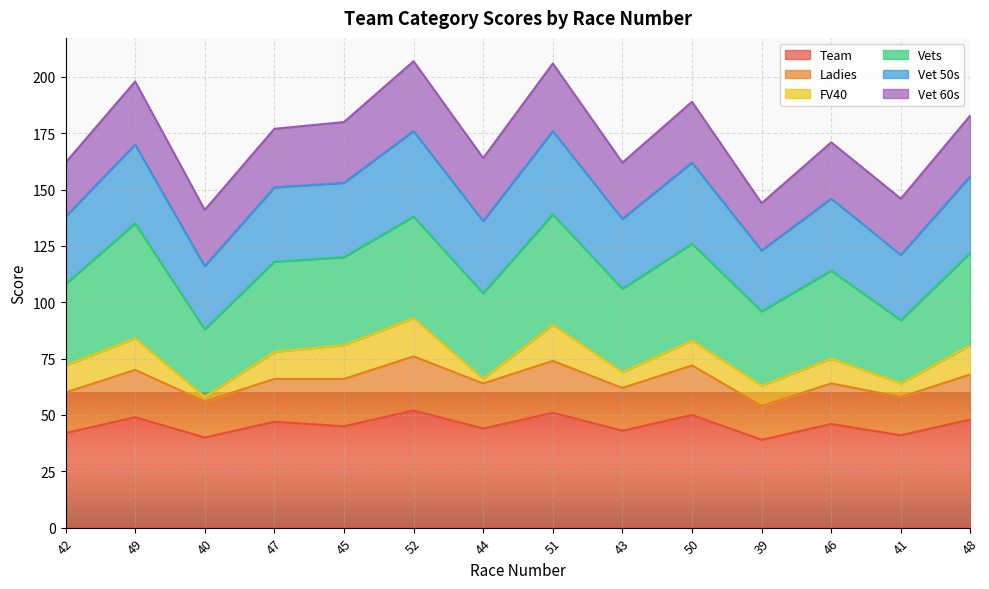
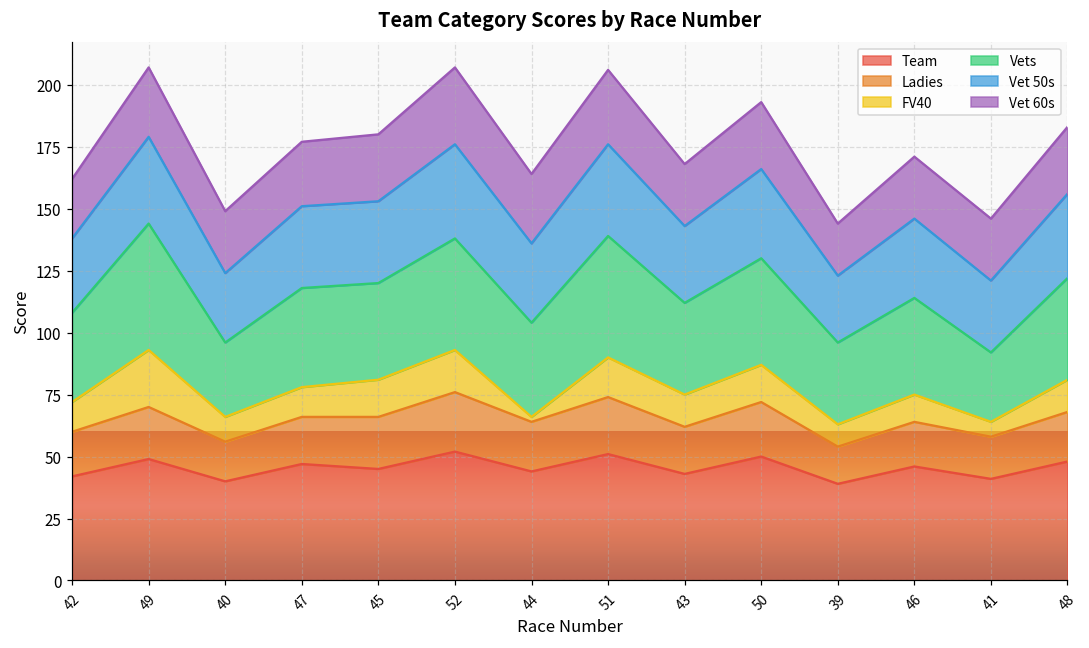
FV40, 49: 14 -> 23
FV40, 40: 2 -> 10
FV40, 43: 7 -> 13
FV40, 50: 11 -> 15
